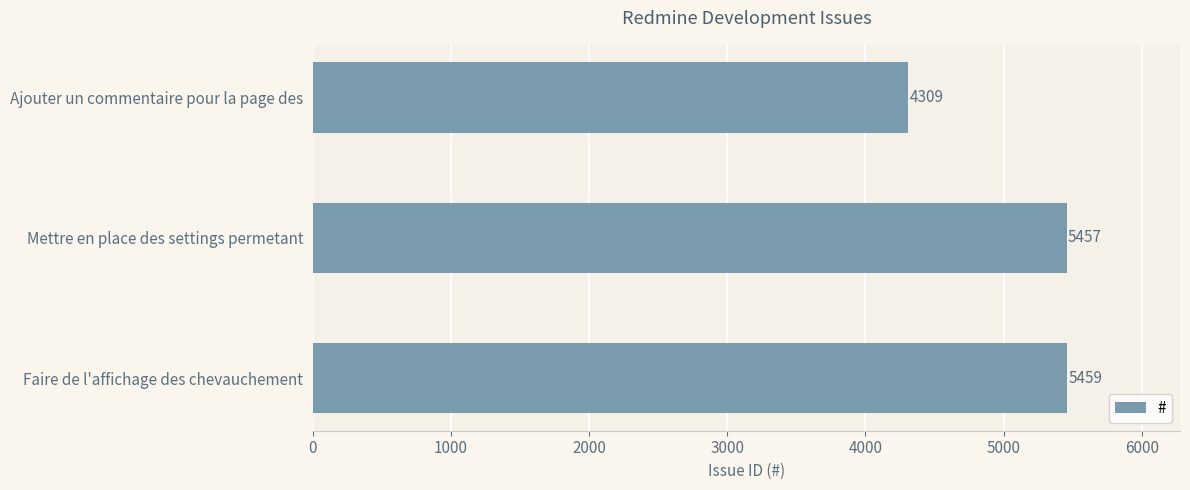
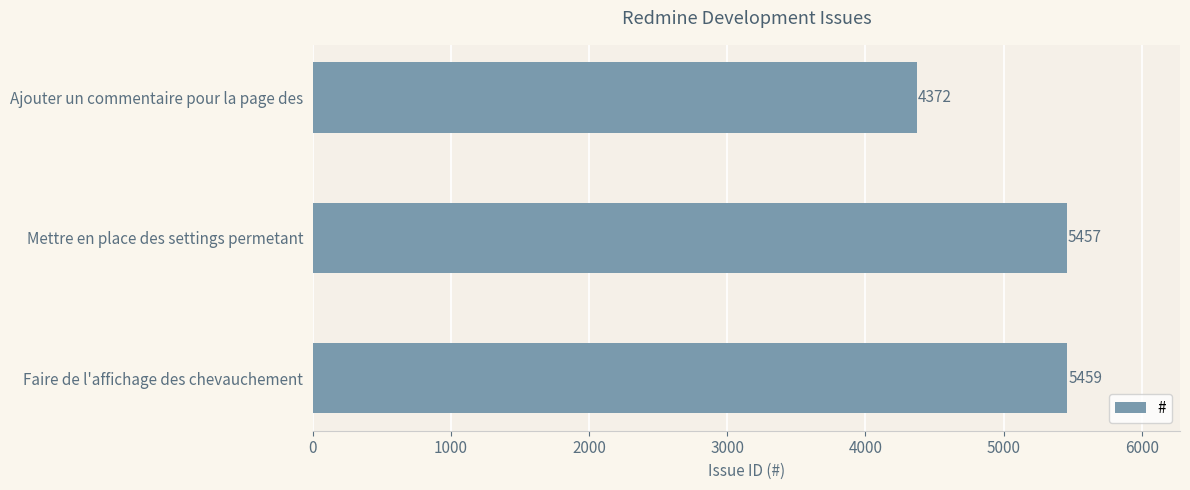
Ajouter un commentaire pour la page des: 4309 -> 4372
